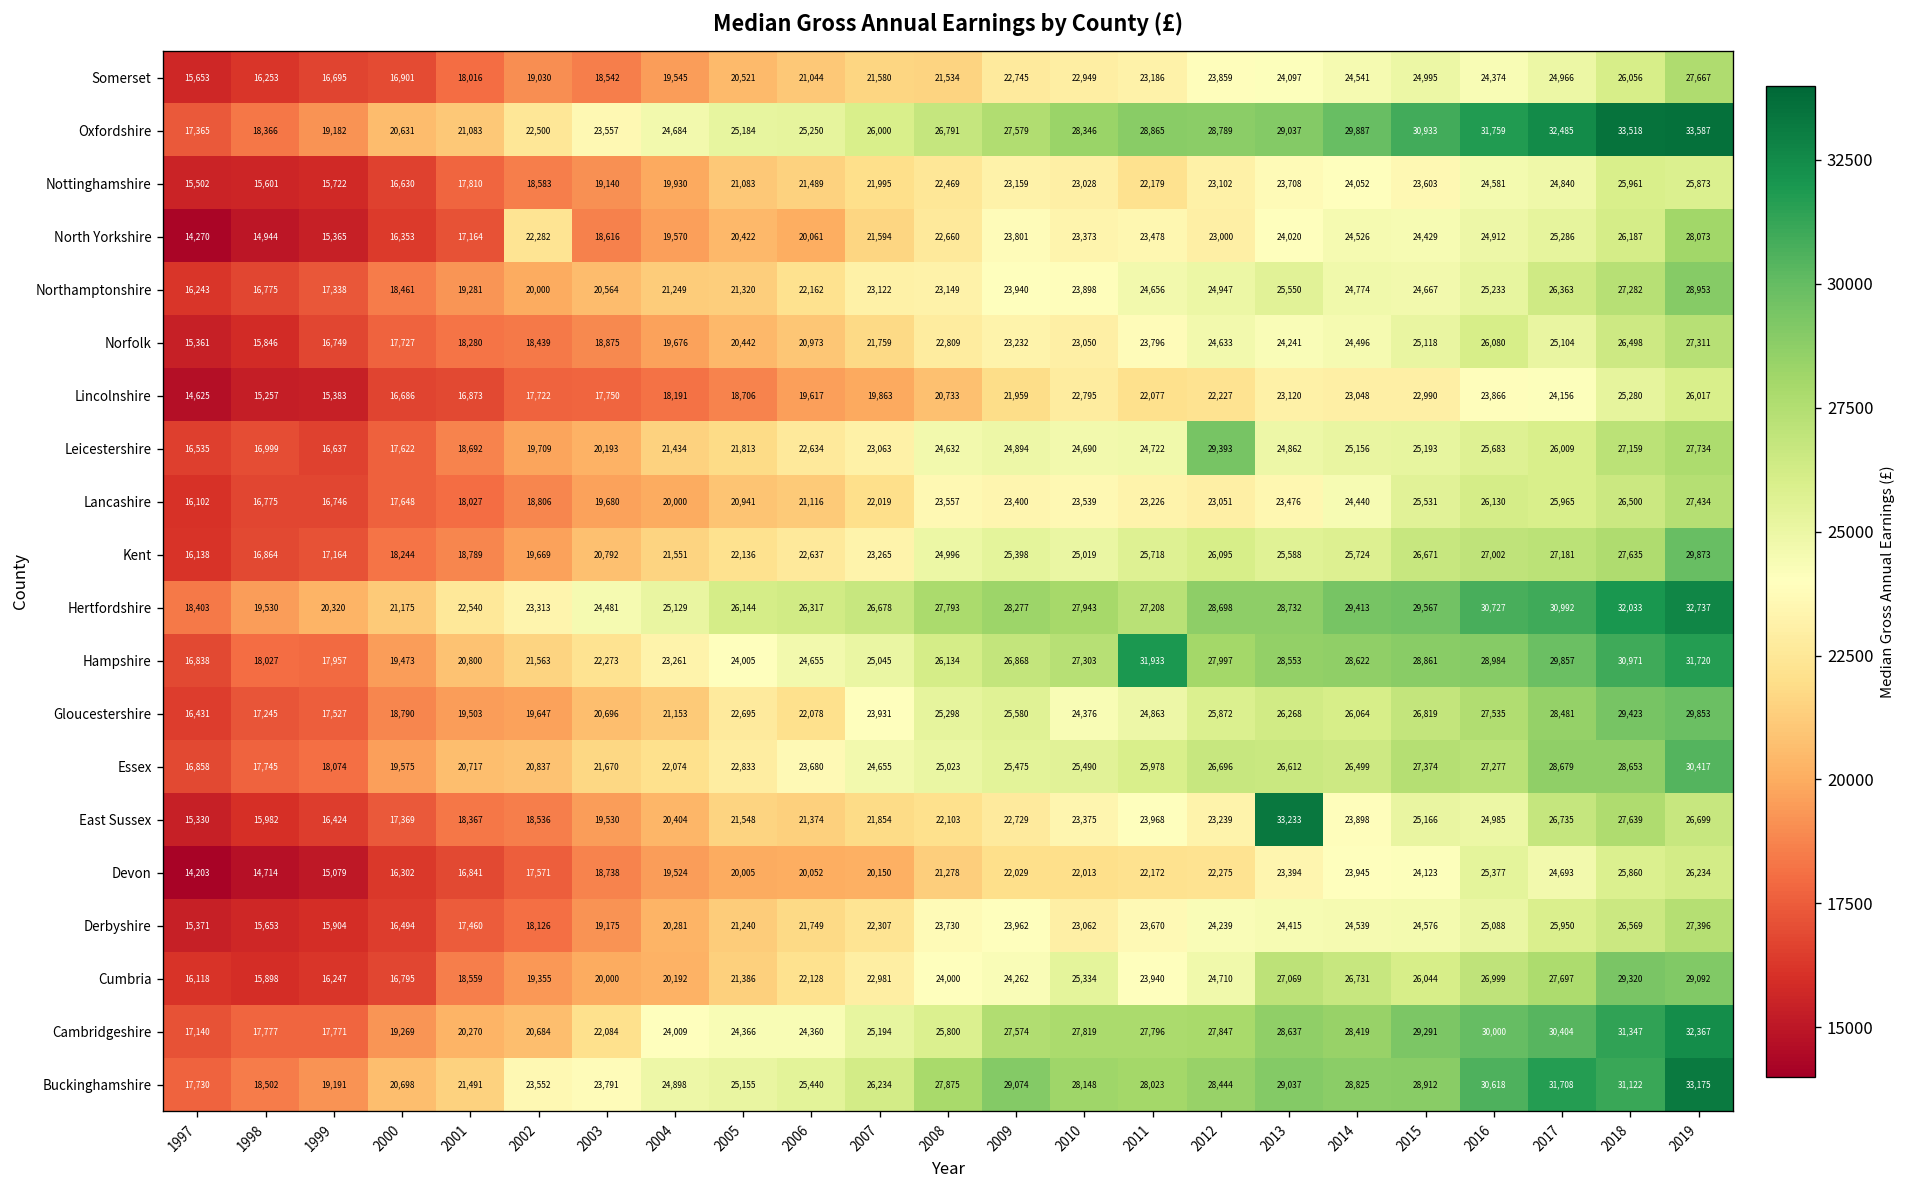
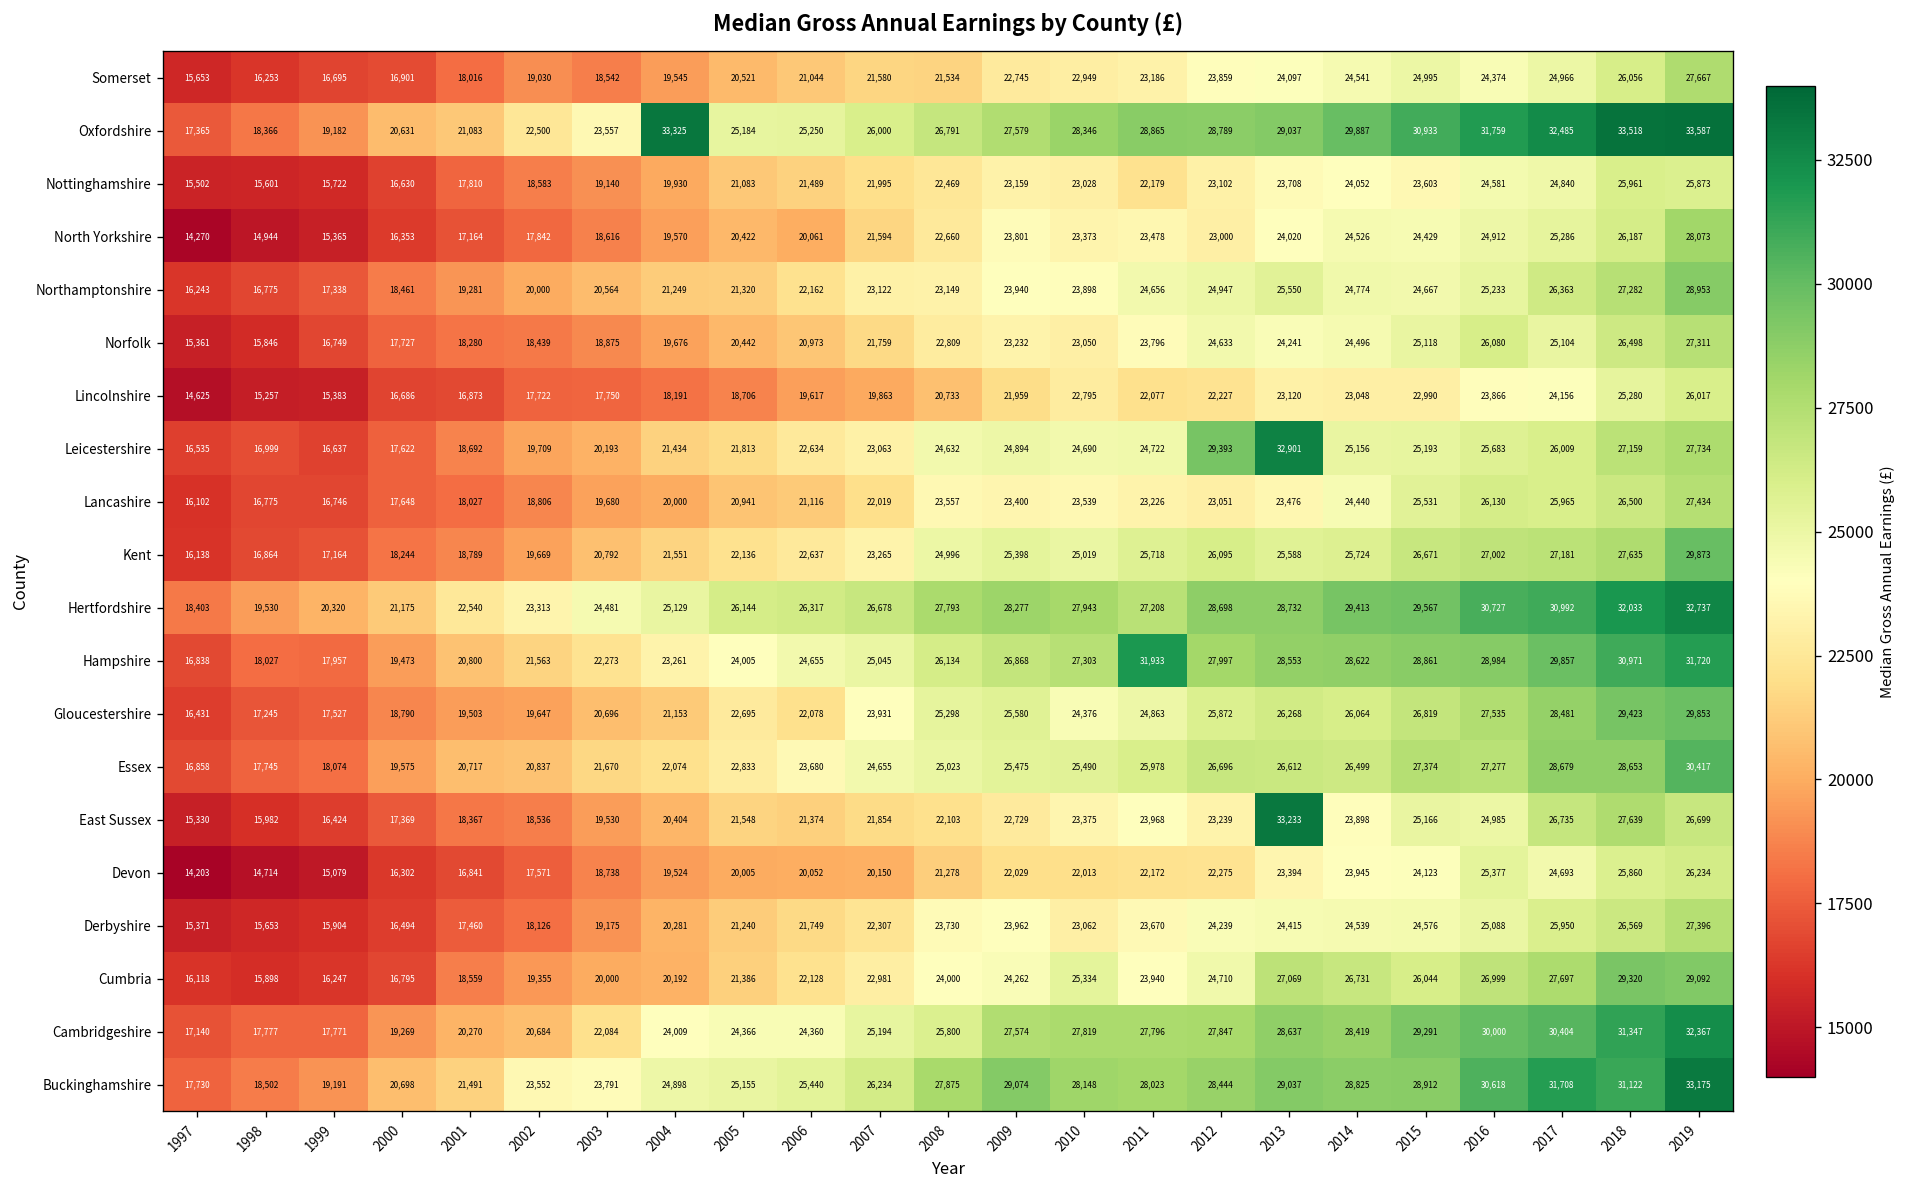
Oxfordshire, 2004: 24,684 -> 33,325
North Yorkshire, 2002: 22,282 -> 17,842
Leicestershire, 2013: 24,862 -> 32,901
